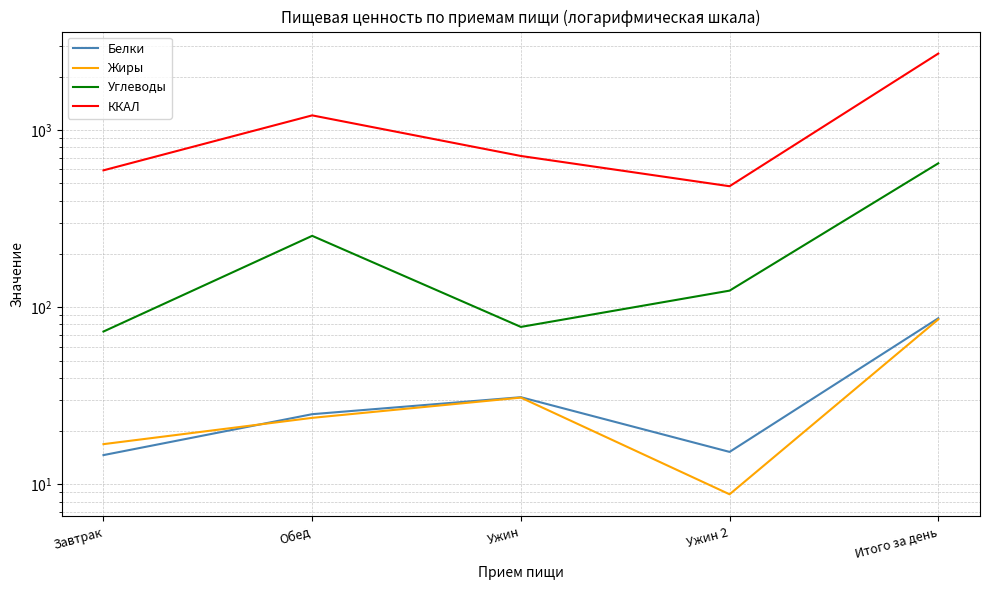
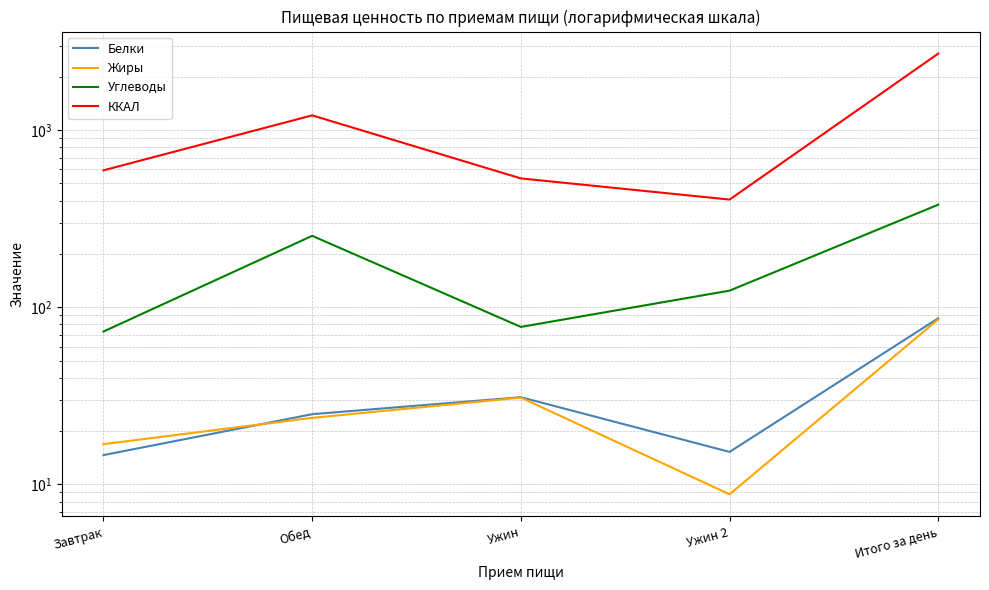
ККАЛ, Ужин: 710 -> 530
ККАЛ, Ужин 2: 480 -> 410
Углеводы, Итого за день: 650 -> 380
